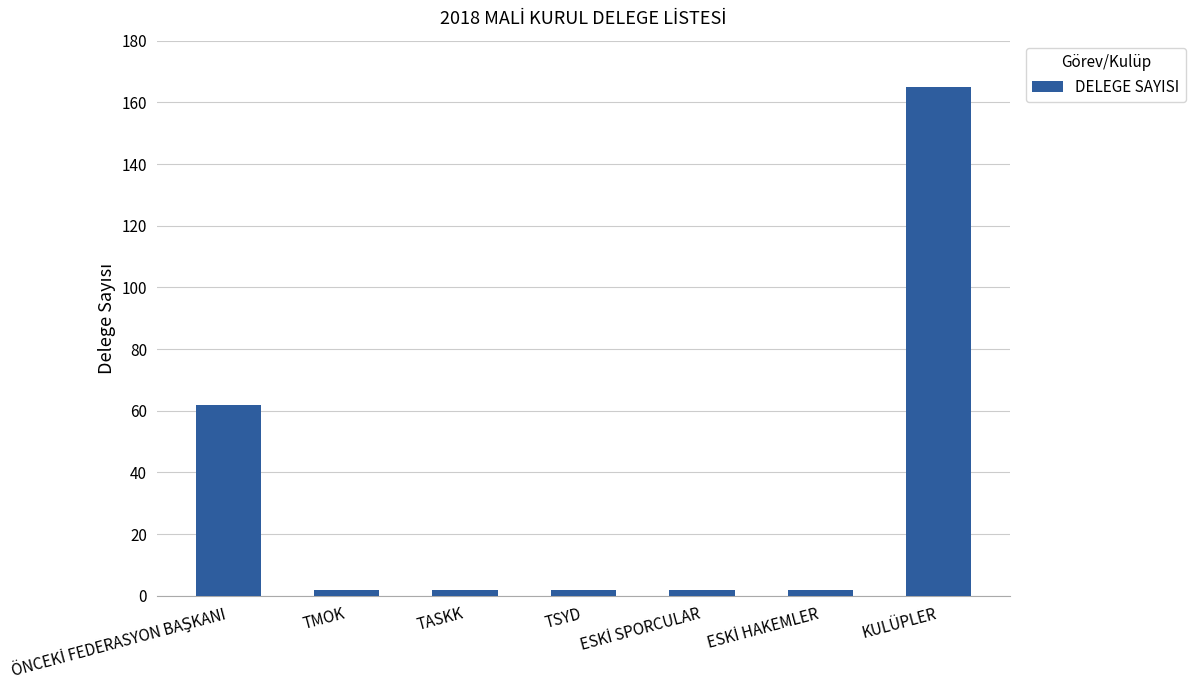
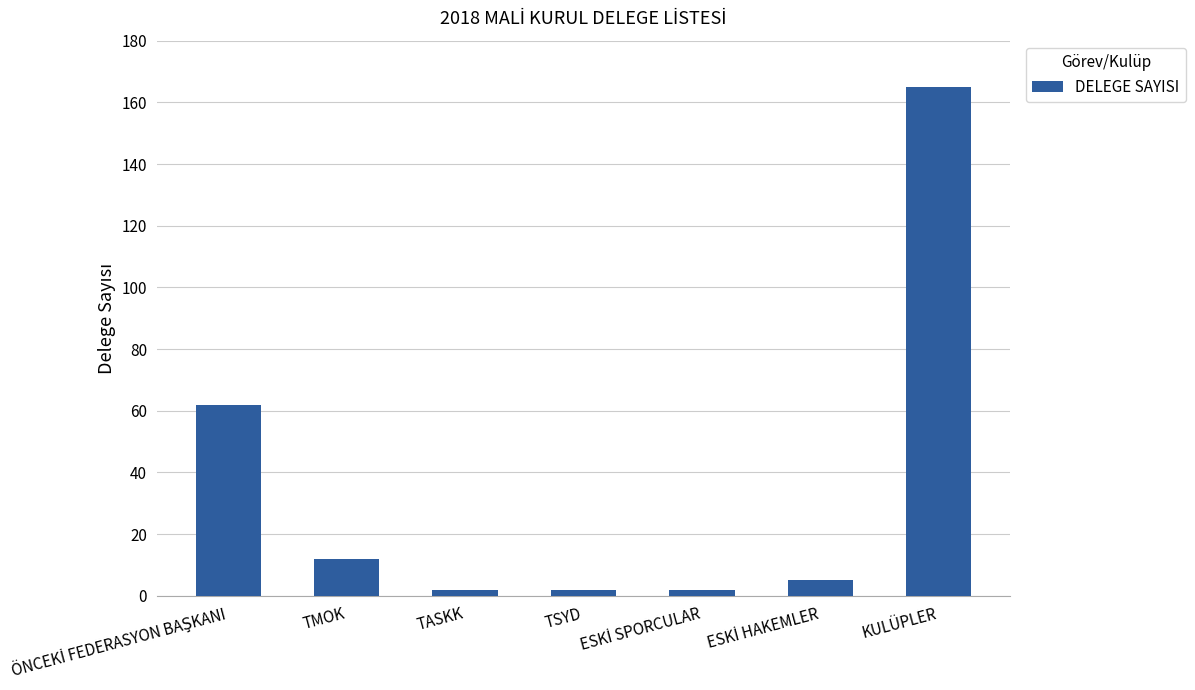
TMOK: 2 -> 12
ESKİ HAKEMLER: 2 -> 5
